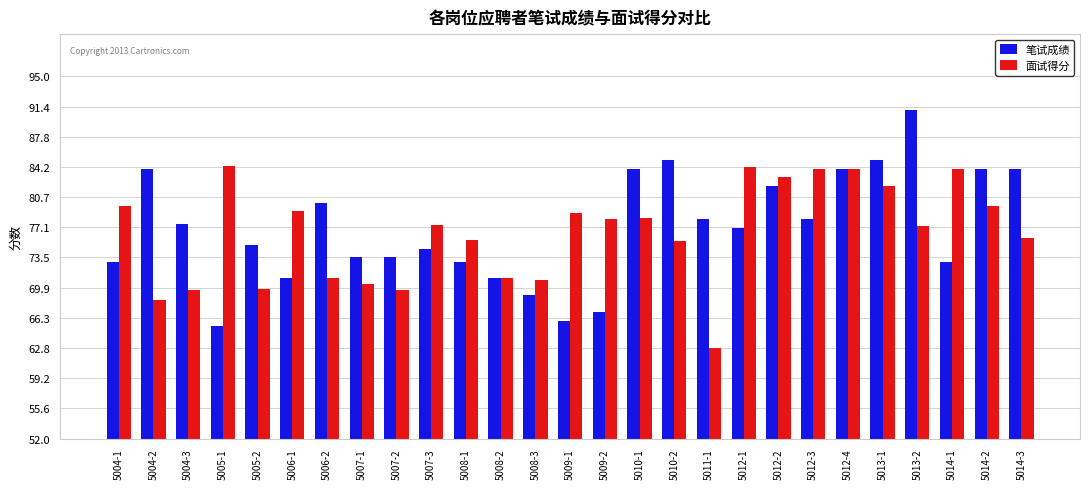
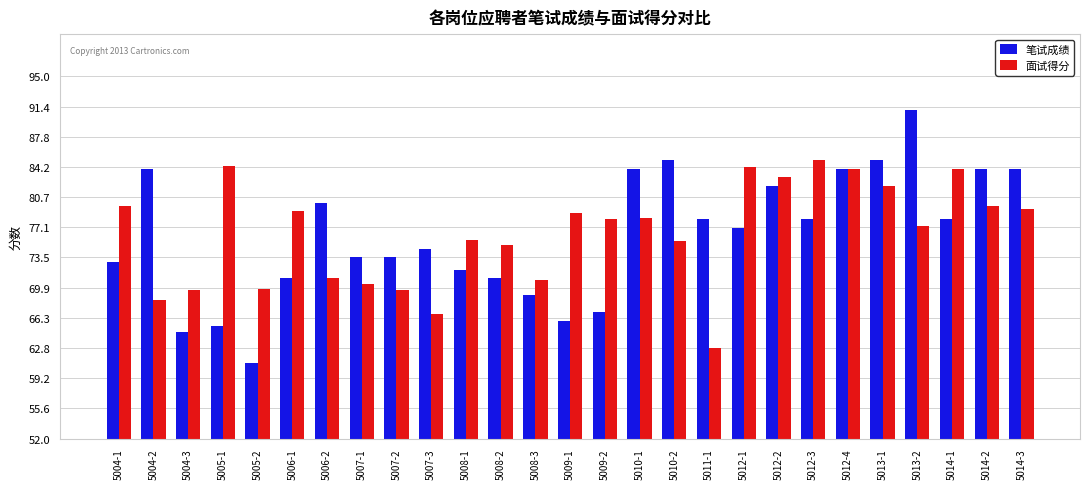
笔试成绩, 5004-3: 78 -> 65
笔试成绩, 5005-2: 75 -> 61
面试得分, 5007-3: 77 -> 67
笔试成绩, 5008-1: 73 -> 72
面试得分, 5008-2: 71 -> 75
面试得分, 5012-3: 84 -> 85
笔试成绩, 5014-1: 73 -> 78
面试得分, 5014-3: 76 -> 79
